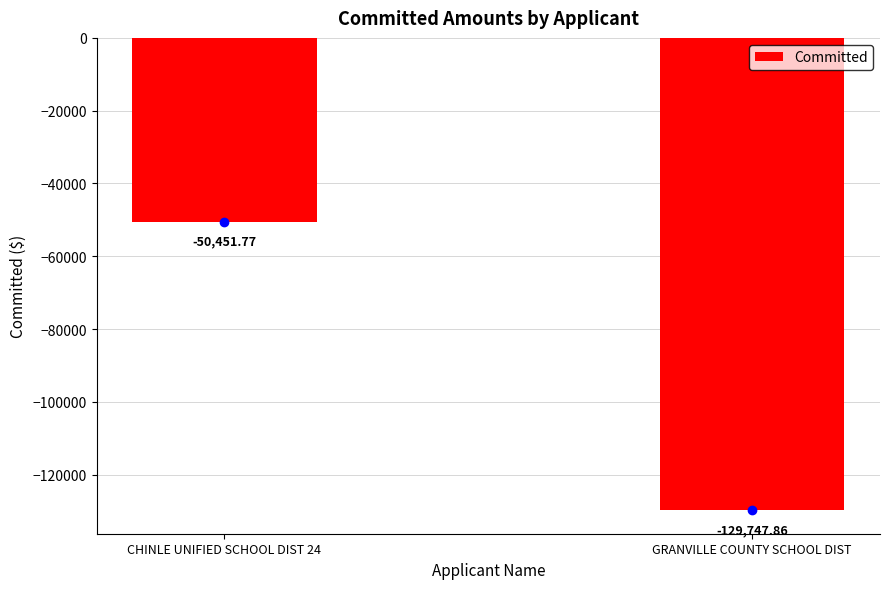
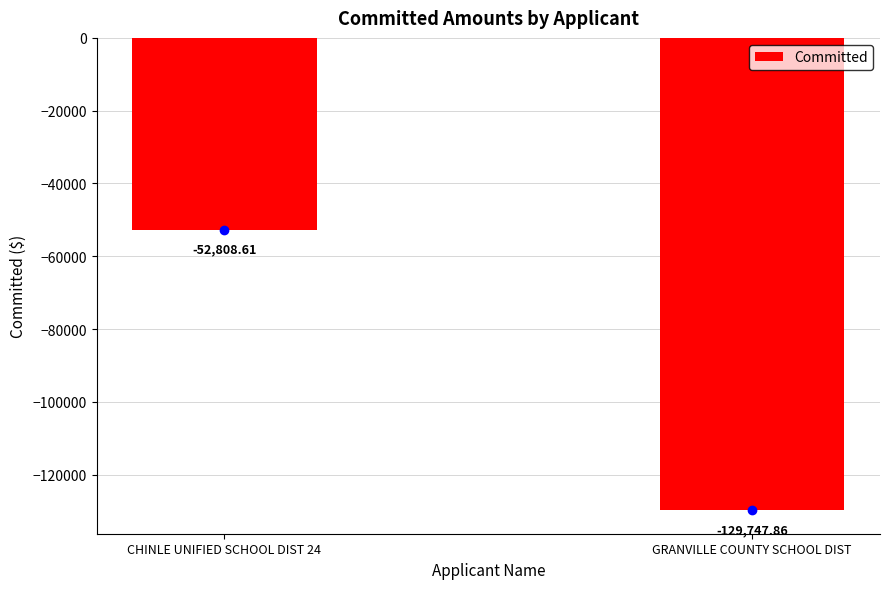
Committed, CHINLE UNIFIED SCHOOL DIST 24: -50,451.77 -> -52,808.61
